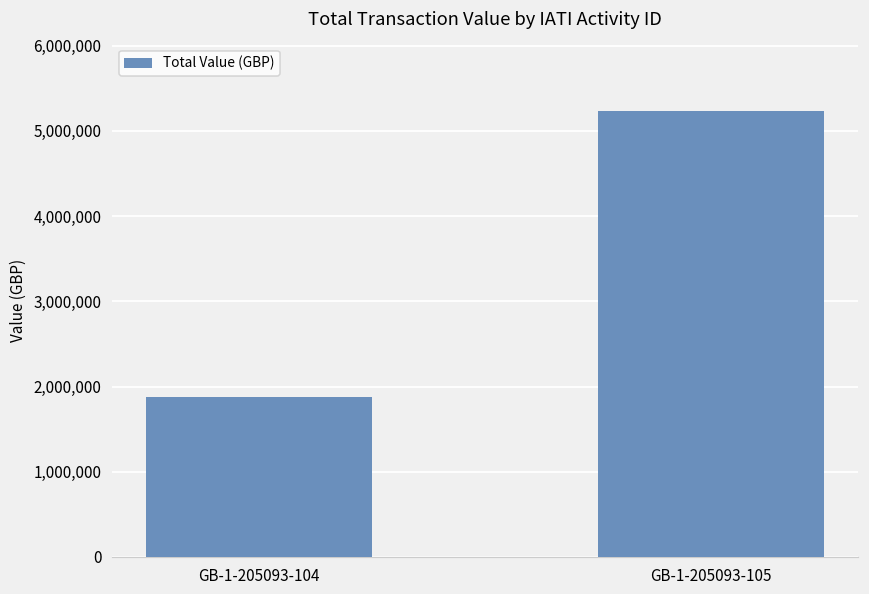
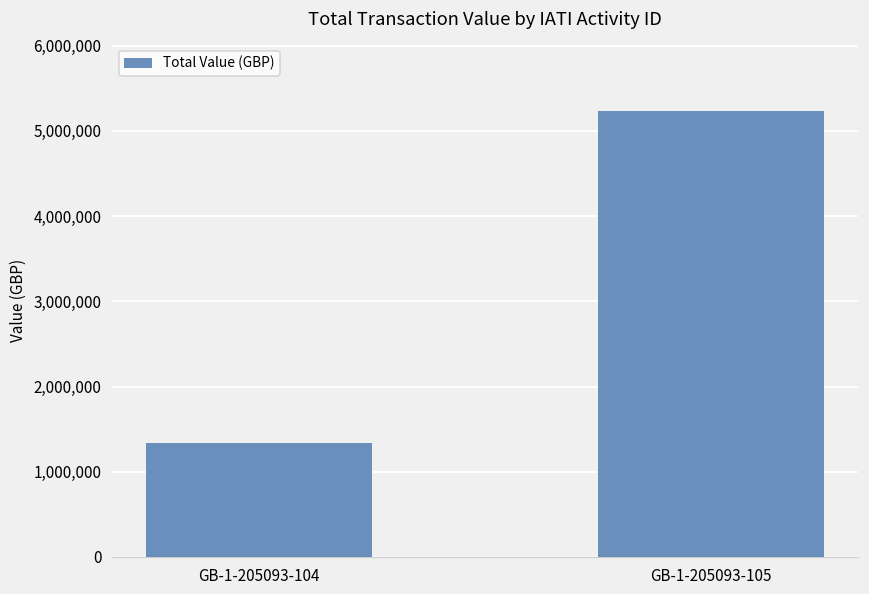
GB-1-205093-104: 1,900,000 -> 1,300,000
